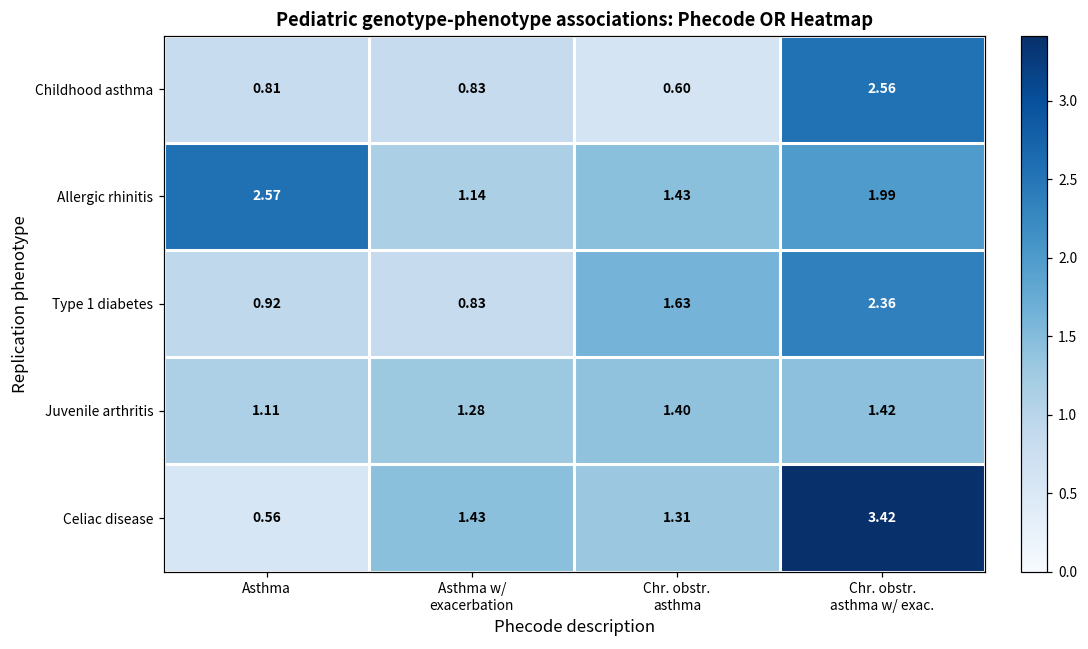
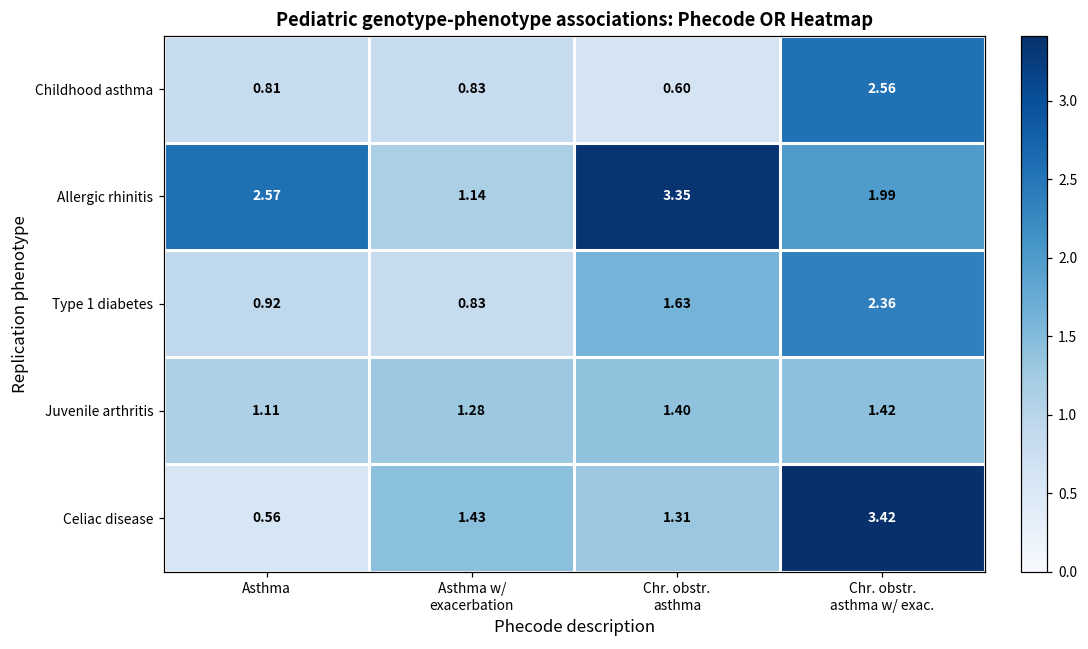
Allergic rhinitis, Chr. obstr. asthma: 1.43 -> 3.35
